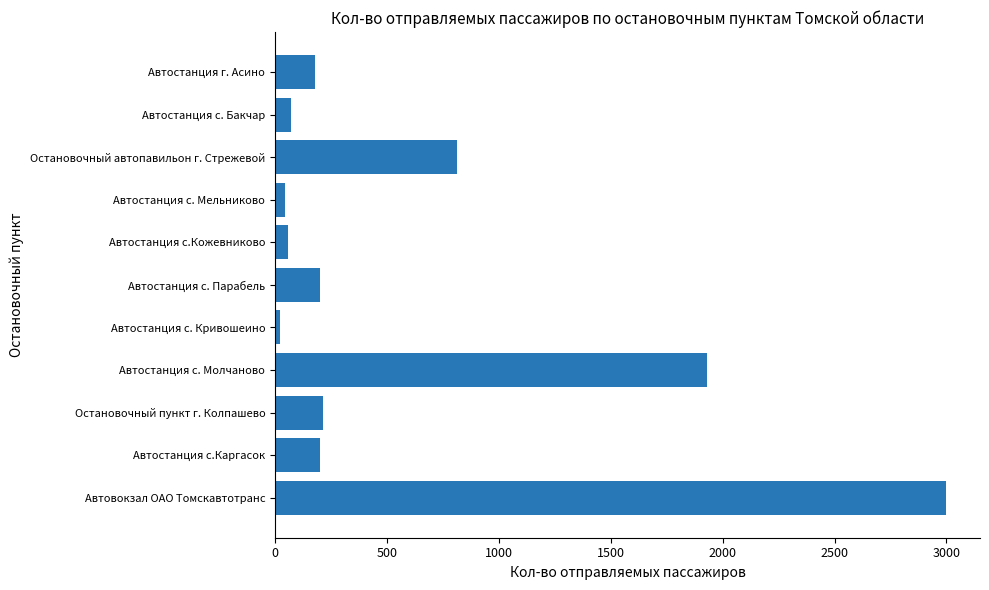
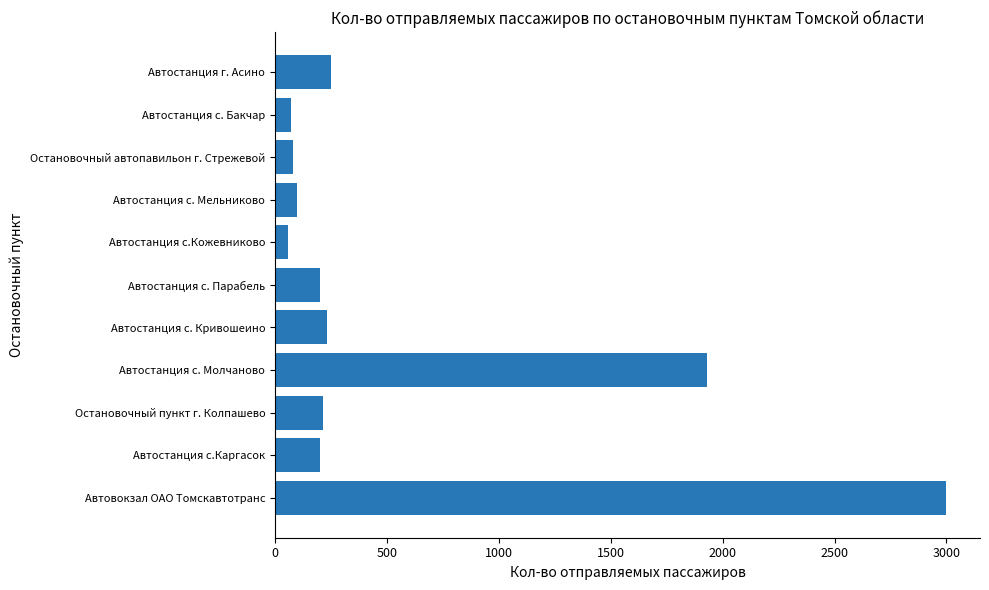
Автостанция г. Асино: 180 -> 250
Остановочный автопавильон г. Стрежевой: 810 -> 80
Автостанция с. Мельниково: 50 -> 100
Автостанция с. Кривошеино: 20 -> 230
